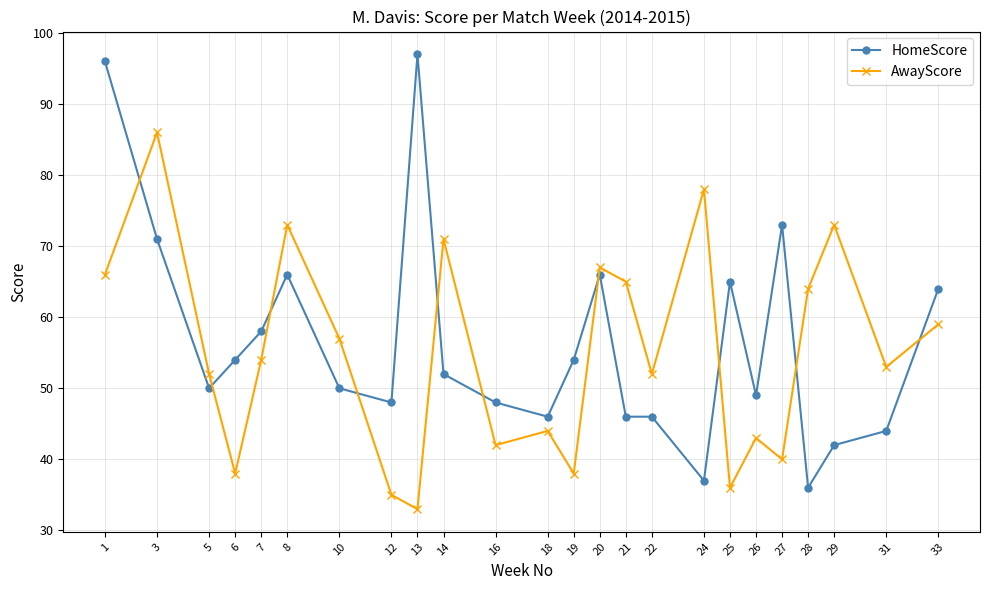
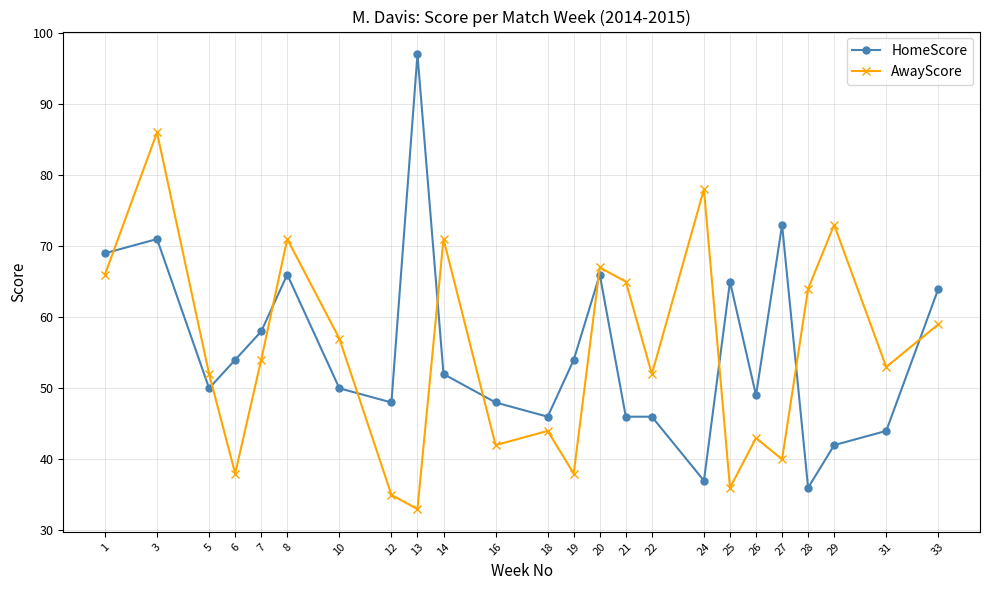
HomeScore, 1: 96 -> 69
AwayScore, 8: 73 -> 71
